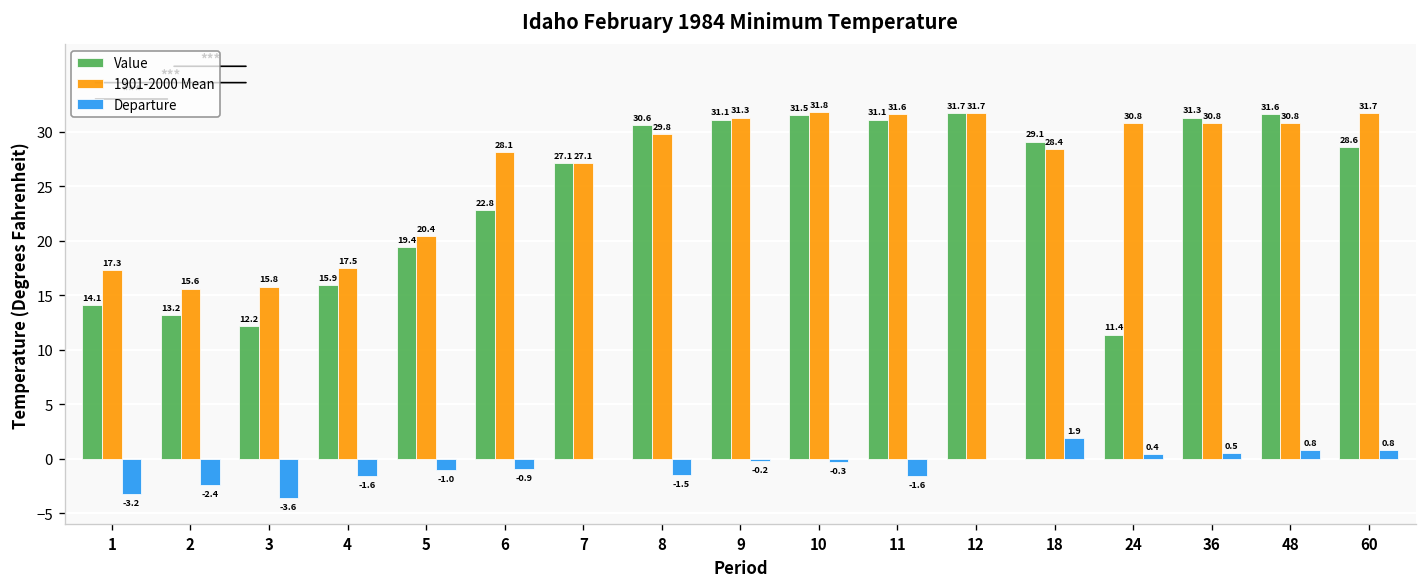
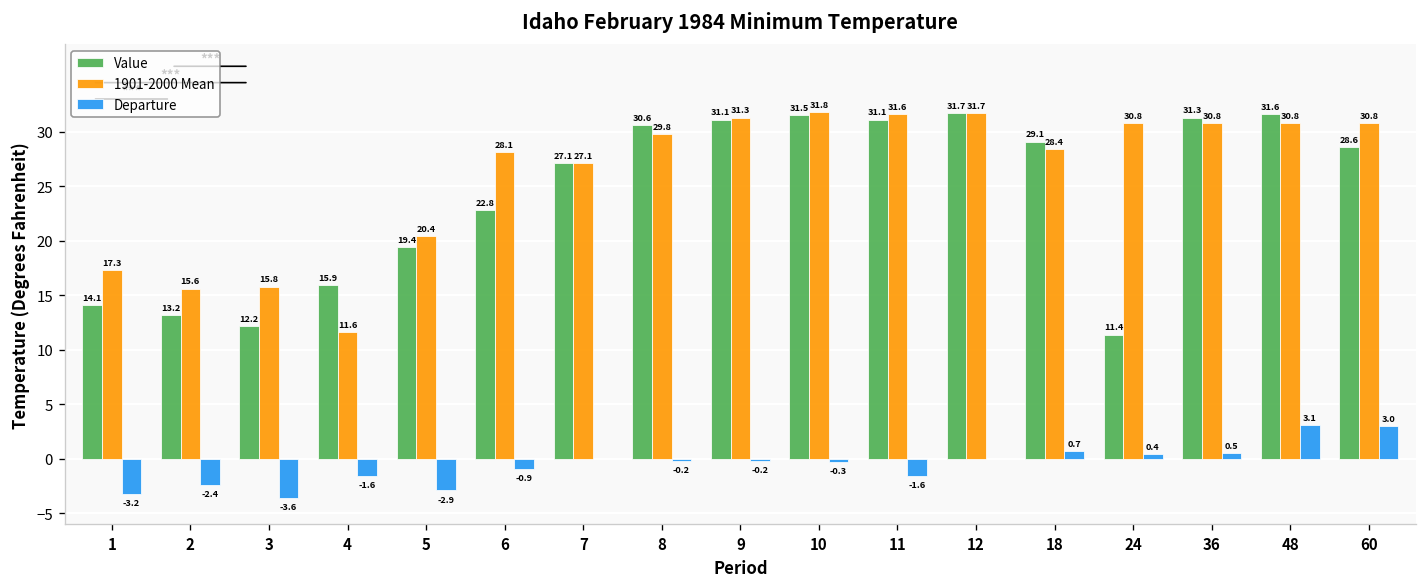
1901-2000 Mean, 4: 17.5 -> 11.6
Departure, 5: -1.0 -> -2.9
Departure, 8: -1.5 -> -0.2
Departure, 18: 1.9 -> 0.7
Departure, 48: 0.8 -> 3.1
1901-2000 Mean, 60: 31.7 -> 30.8
Departure, 60: 0.8 -> 3.0
